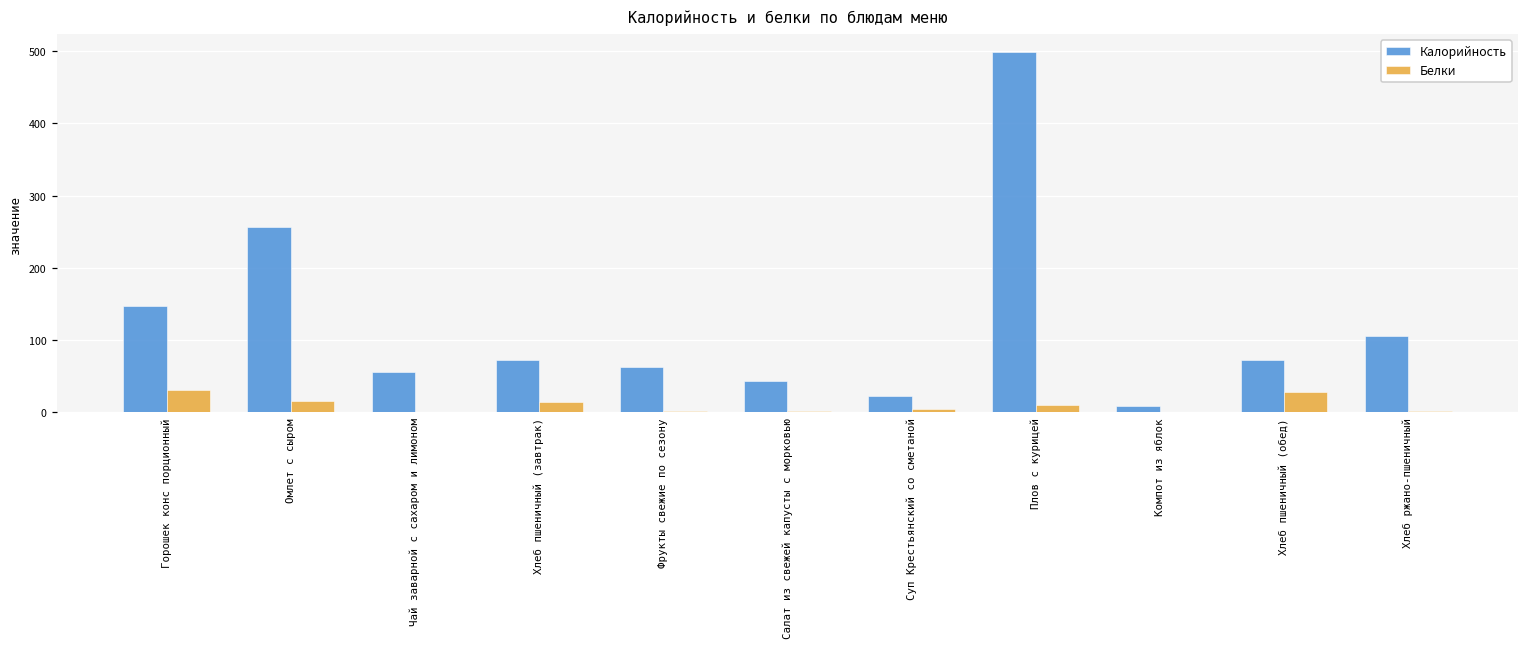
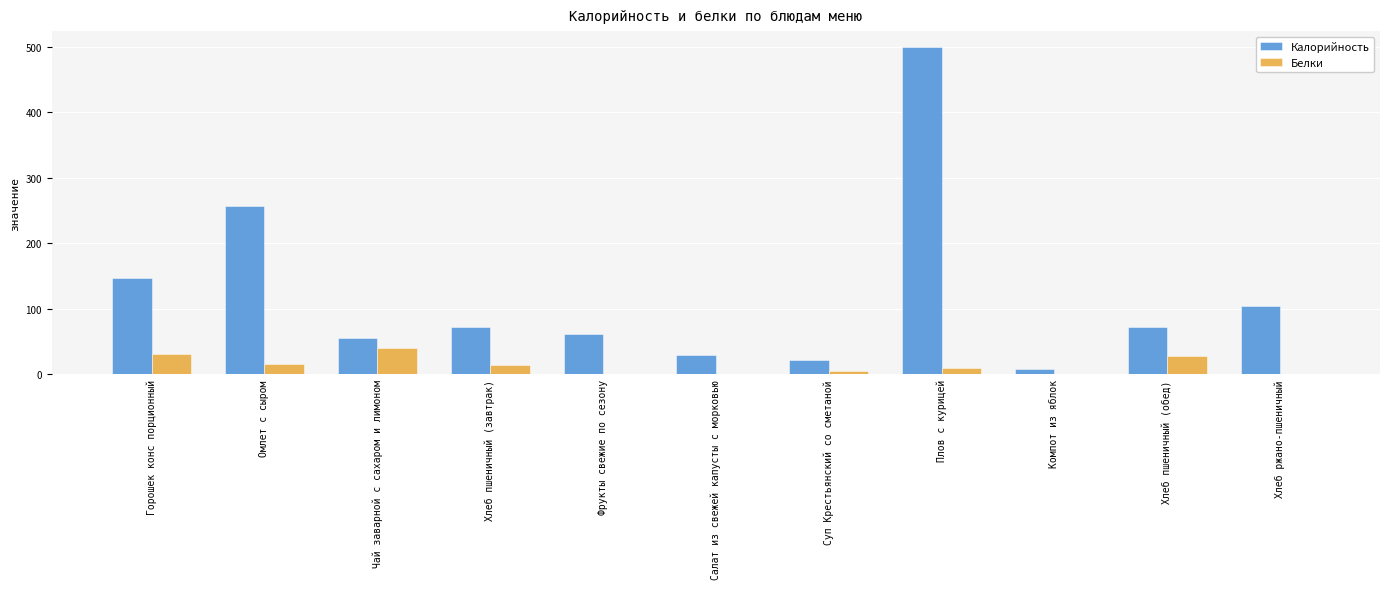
Белки, Чай заварной с сахаром и лимоном: 0 -> 40
Калорийность, Салат из свежей капусты с морковью: 40 -> 30
